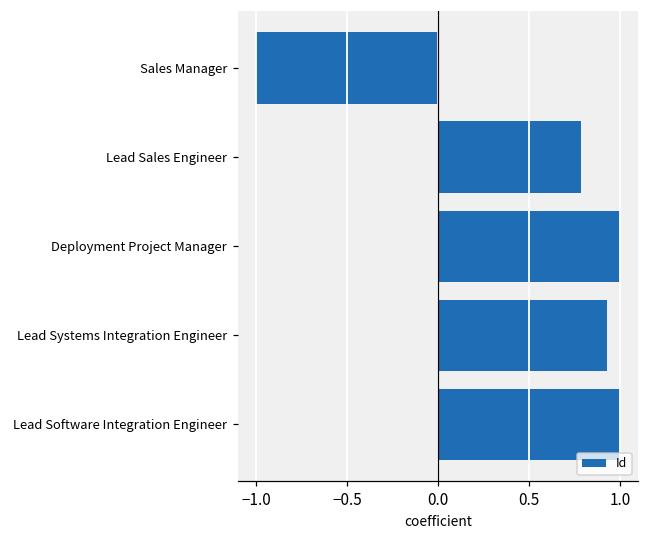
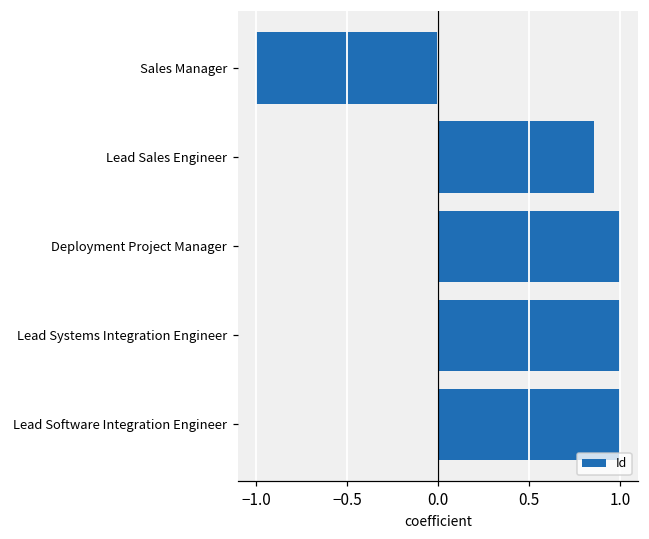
Lead Sales Engineer: 0.79 -> 0.86
Lead Systems Integration Engineer: 0.93 -> 1.00
